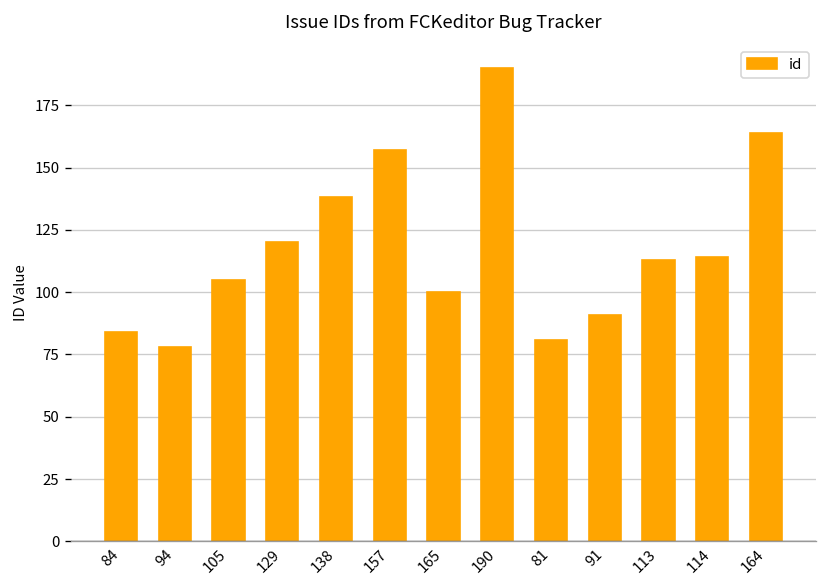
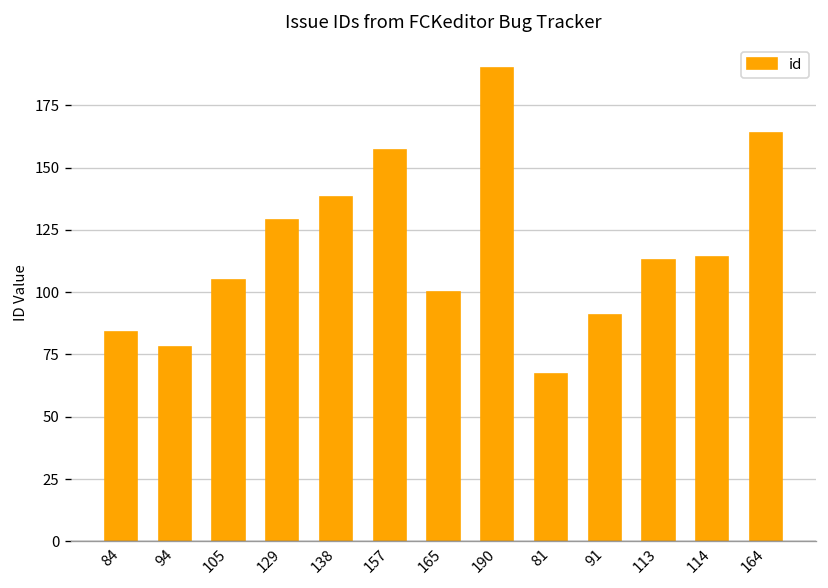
129: 120 -> 129
81: 81 -> 67
